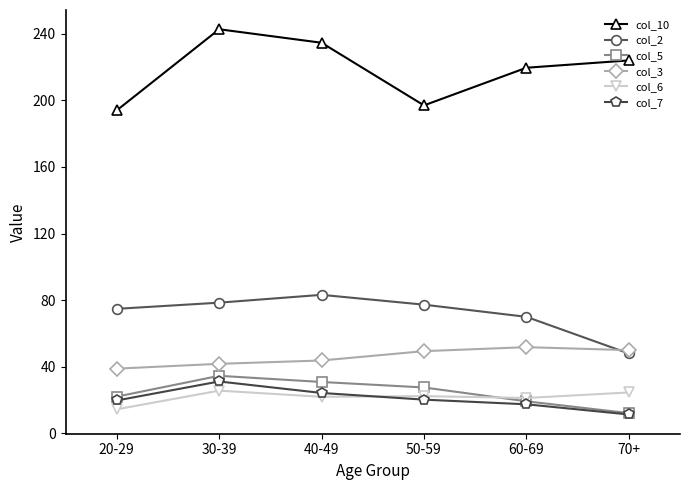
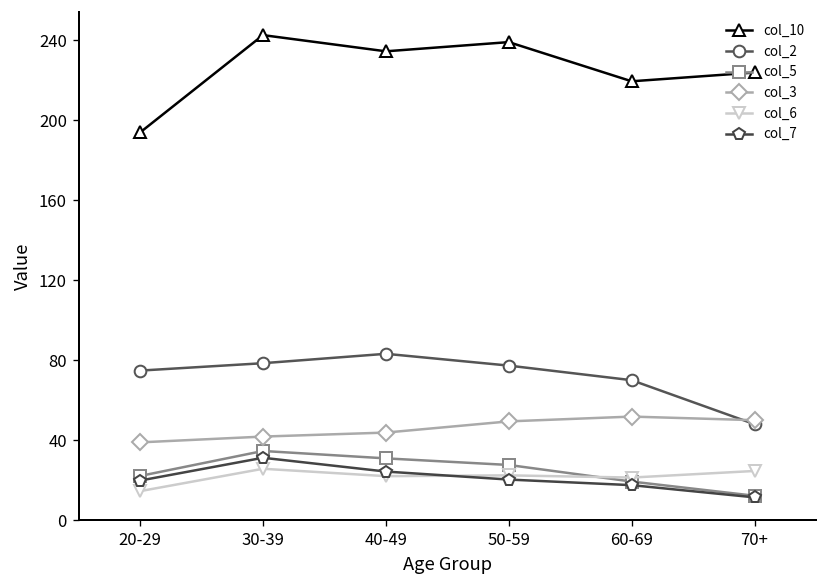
col_10, 50-59: 197 -> 239
